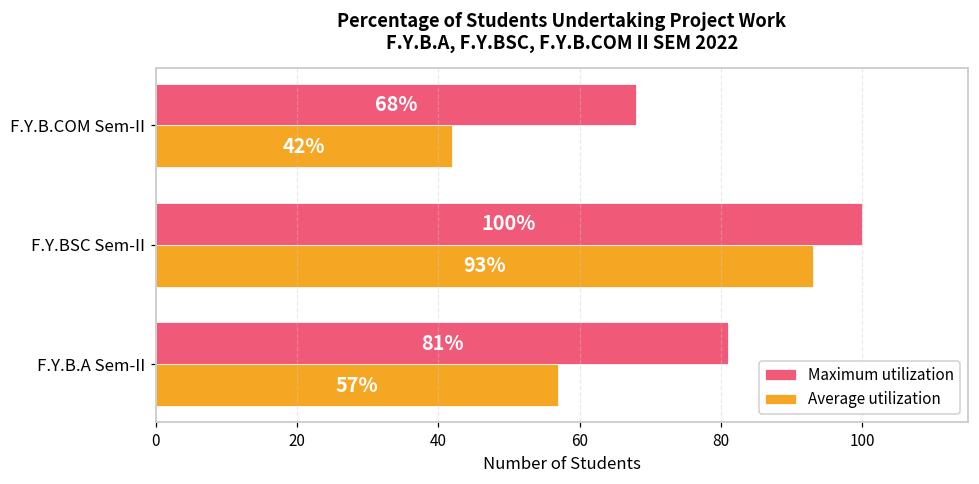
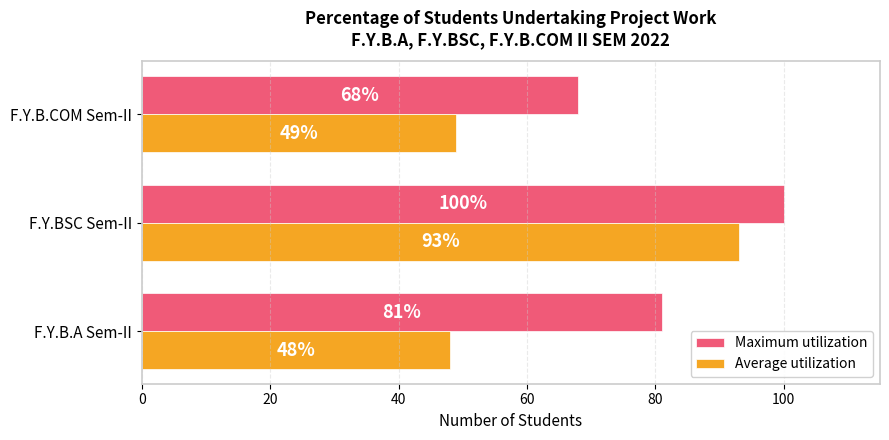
Average utilization, F.Y.B.COM Sem-II: 42% -> 49%
Average utilization, F.Y.B.A Sem-II: 57% -> 48%
